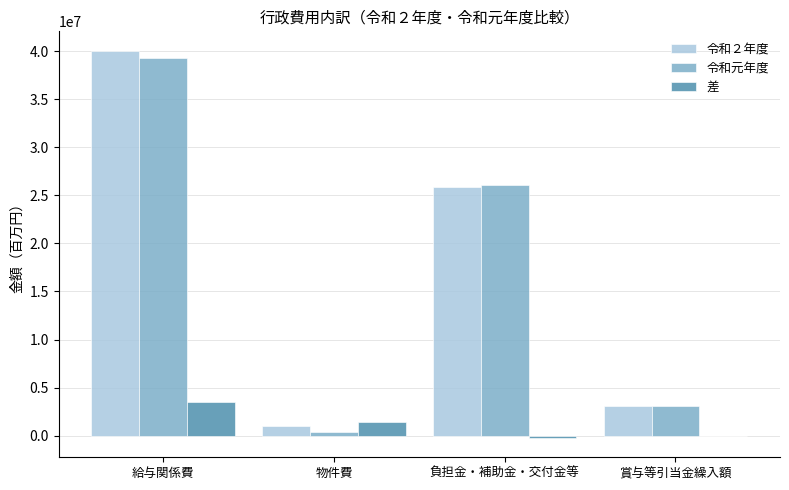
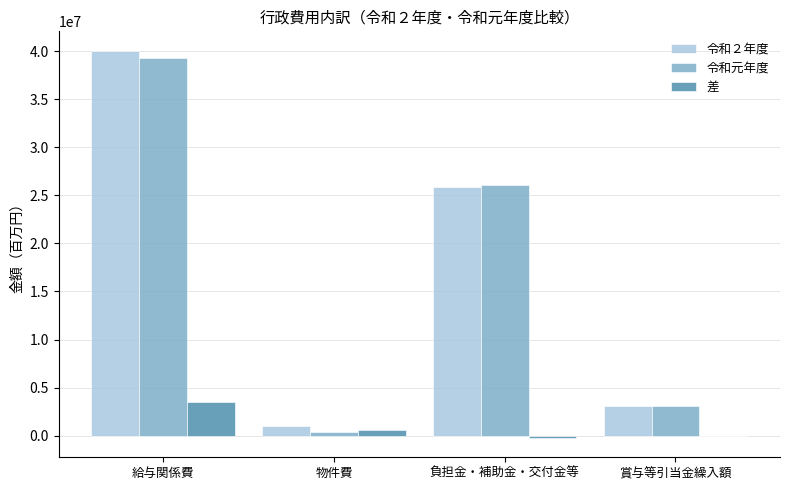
差, 物件費: 1500000 -> 600000
